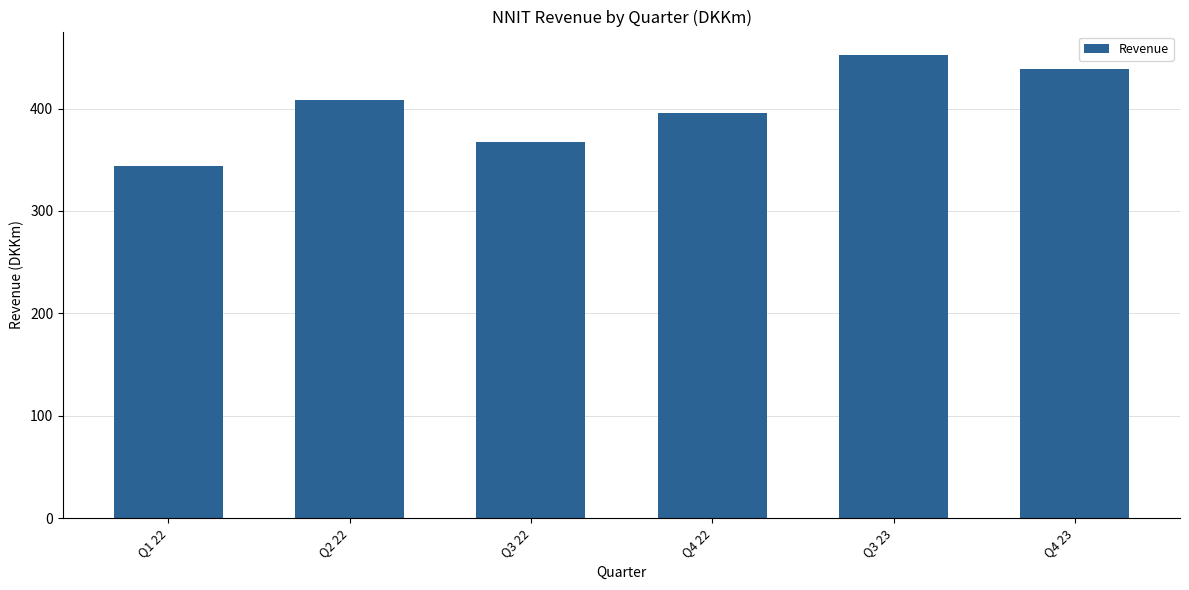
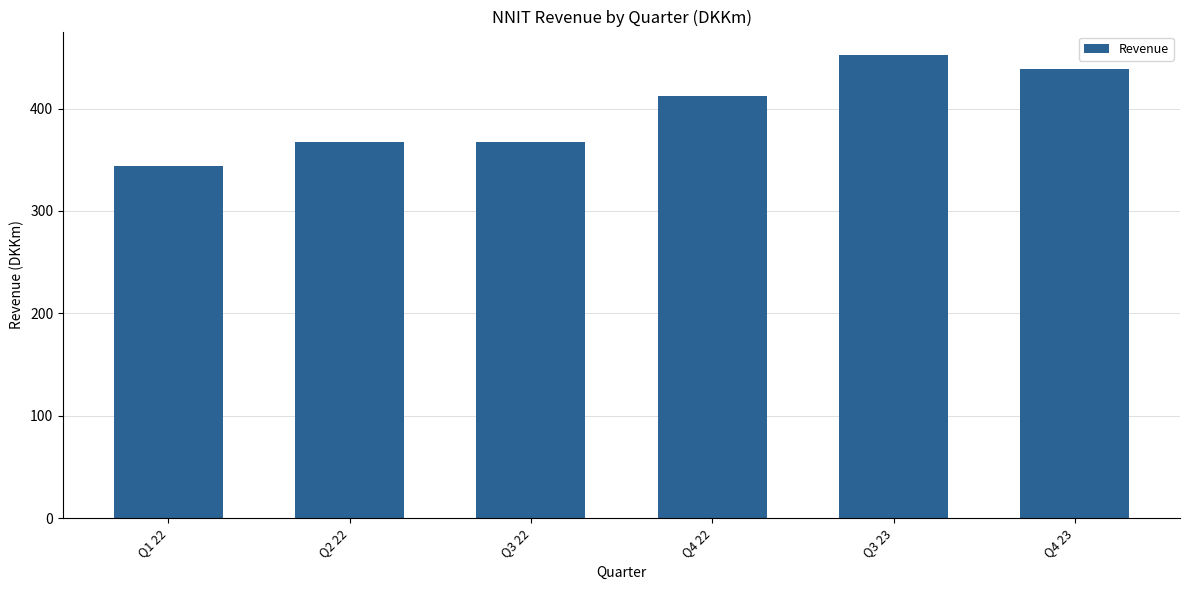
Q2 22: 409 -> 368
Q4 22: 396 -> 412
